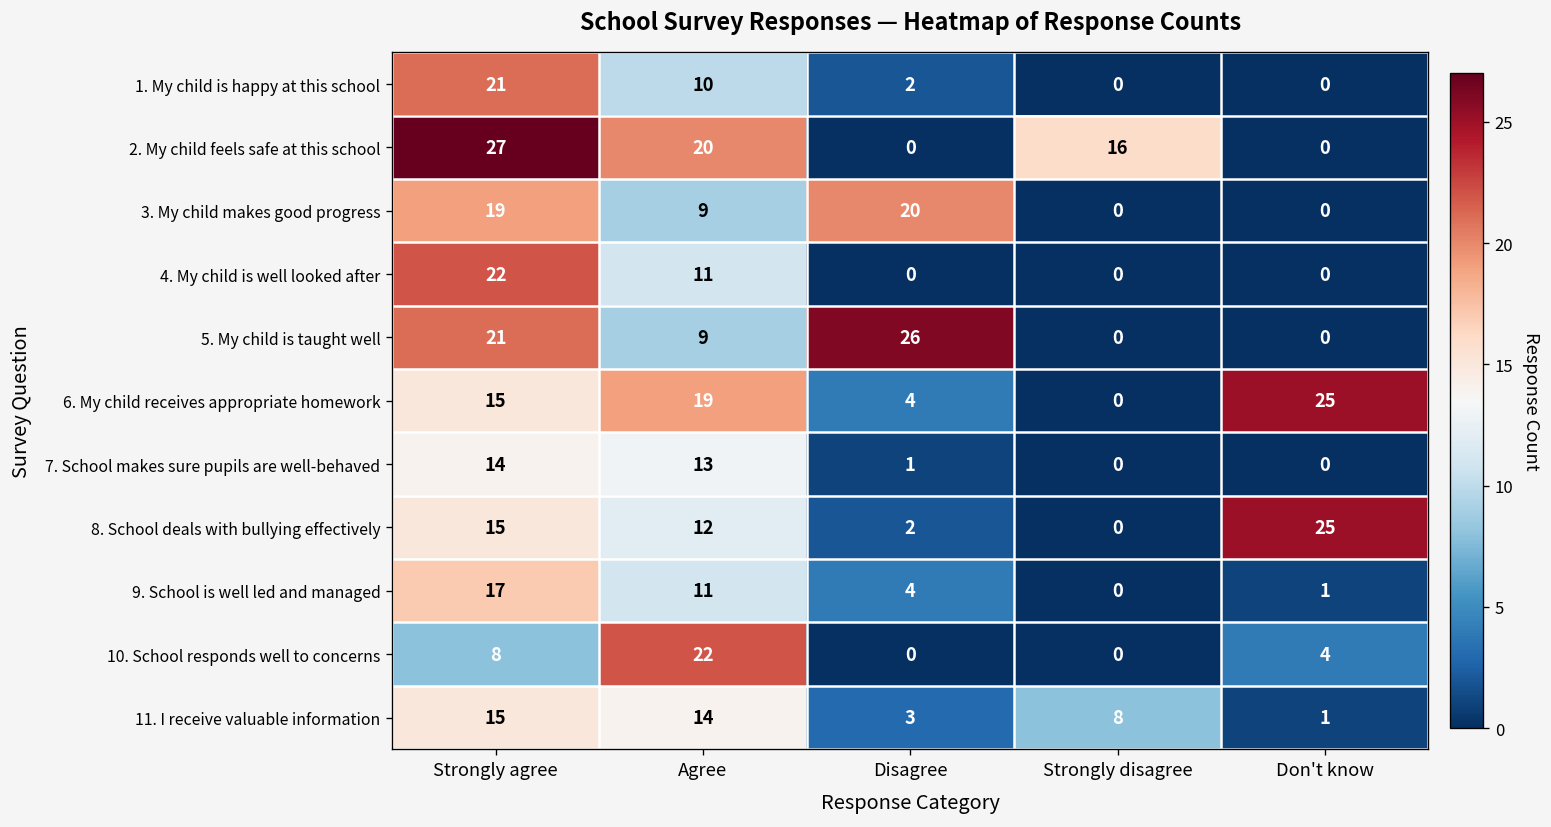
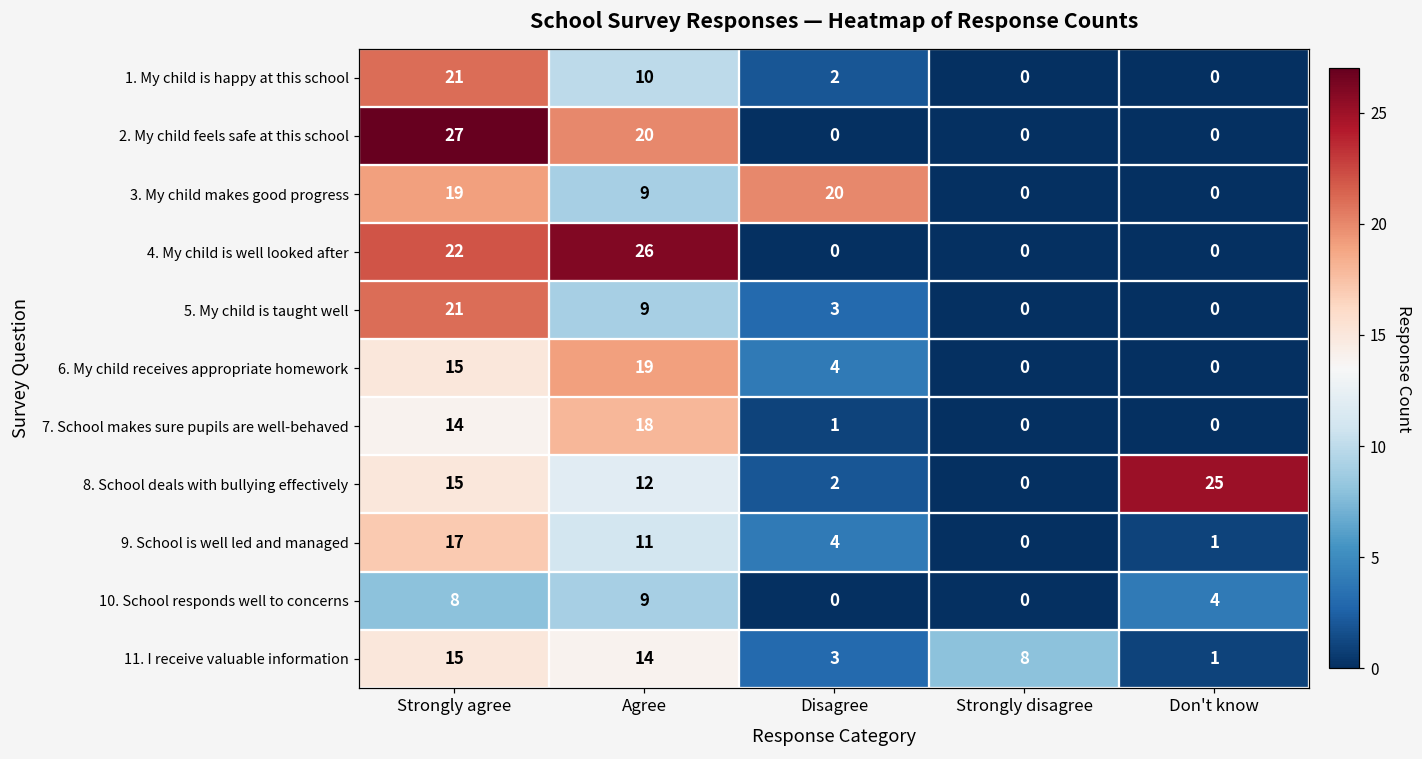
2. My child feels safe at this school, Strongly disagree: 16 -> 0
4. My child is well looked after, Agree: 11 -> 26
5. My child is taught well, Disagree: 26 -> 3
6. My child receives appropriate homework, Don't know: 25 -> 0
7. School makes sure pupils are well-behaved, Agree: 13 -> 18
10. School responds well to concerns, Agree: 22 -> 9
